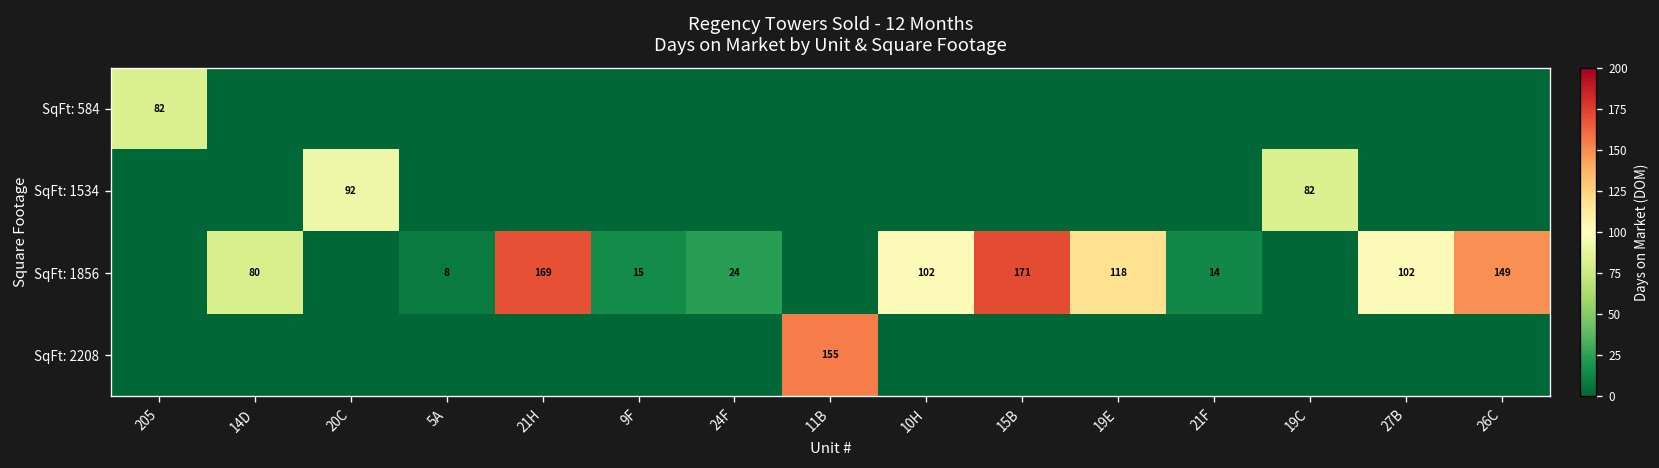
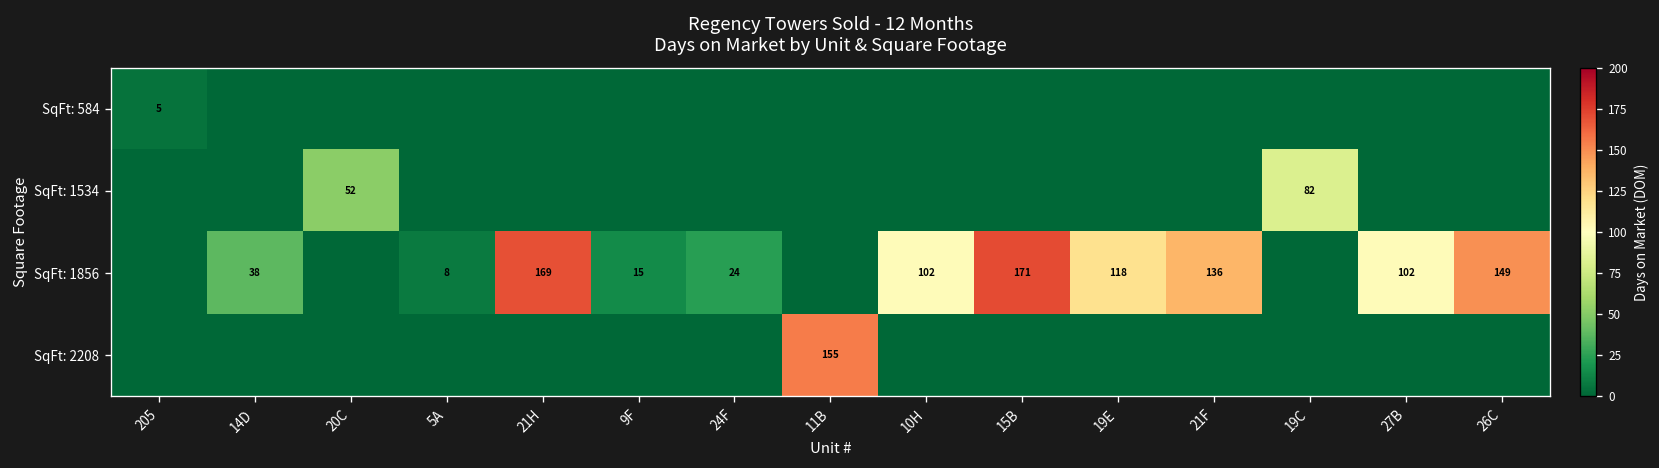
SqFt: 584, 205: 82 -> 5
SqFt: 1534, 20C: 92 -> 52
SqFt: 1856, 14D: 80 -> 38
SqFt: 1856, 21F: 14 -> 136
